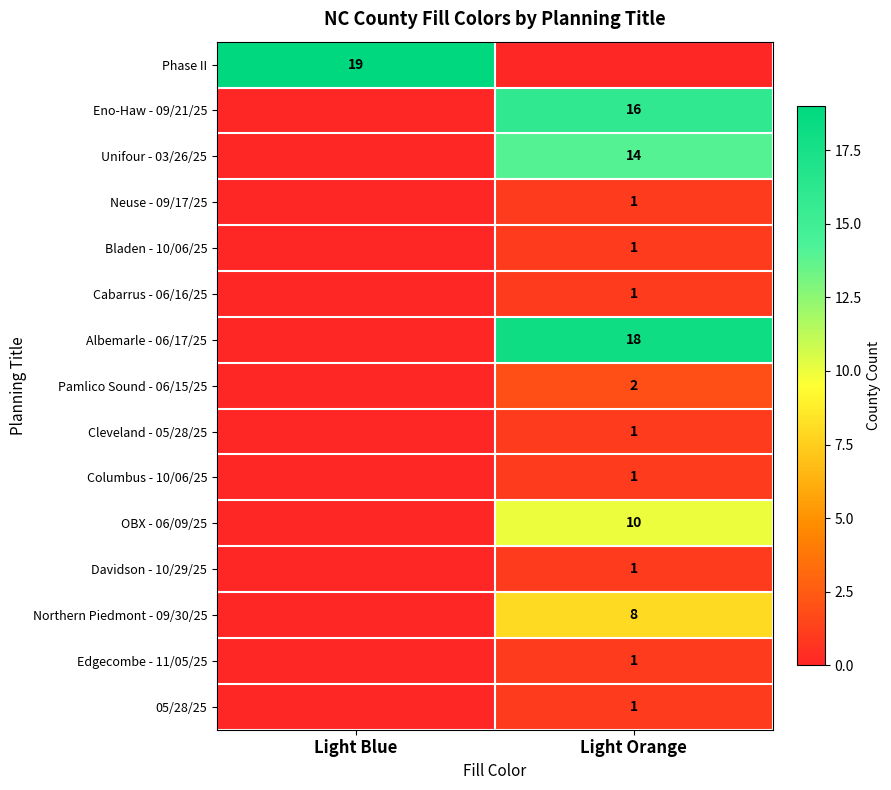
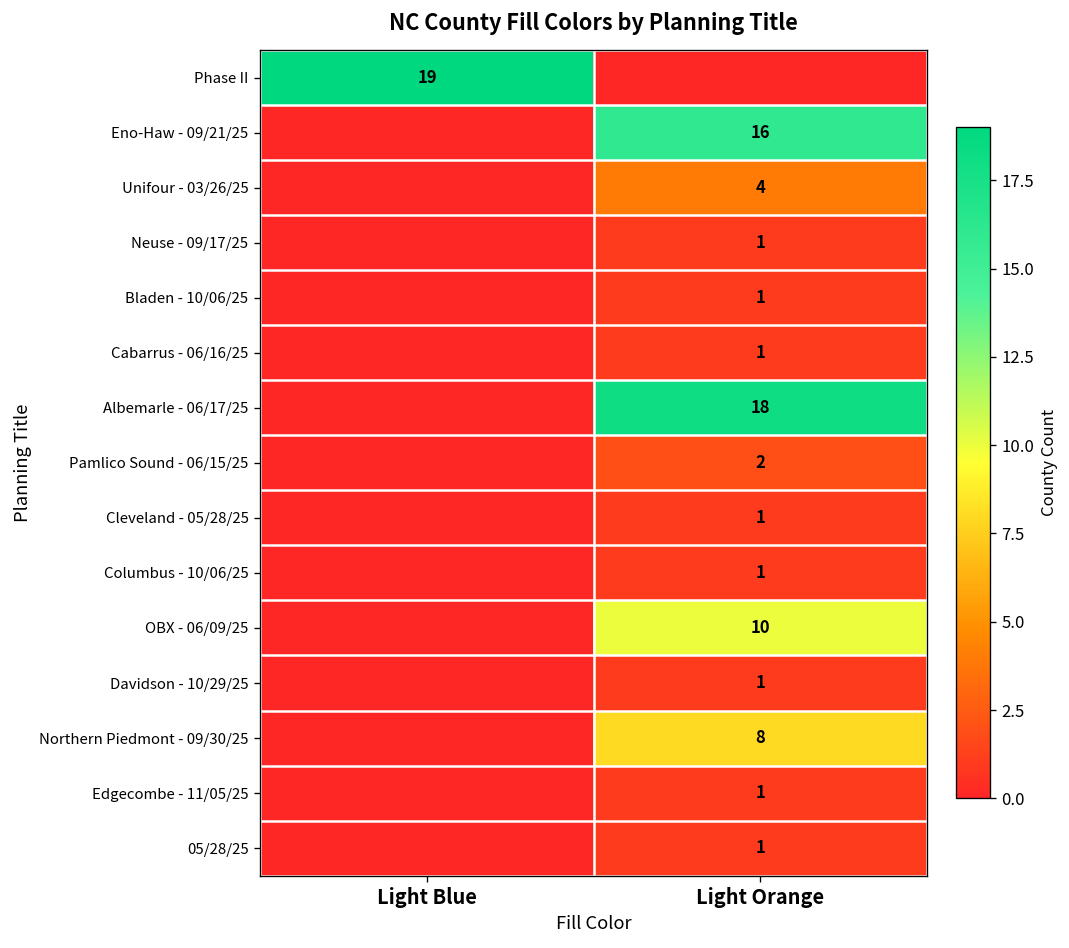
Unifour - 03/26/25, Light Orange: 14 -> 4
